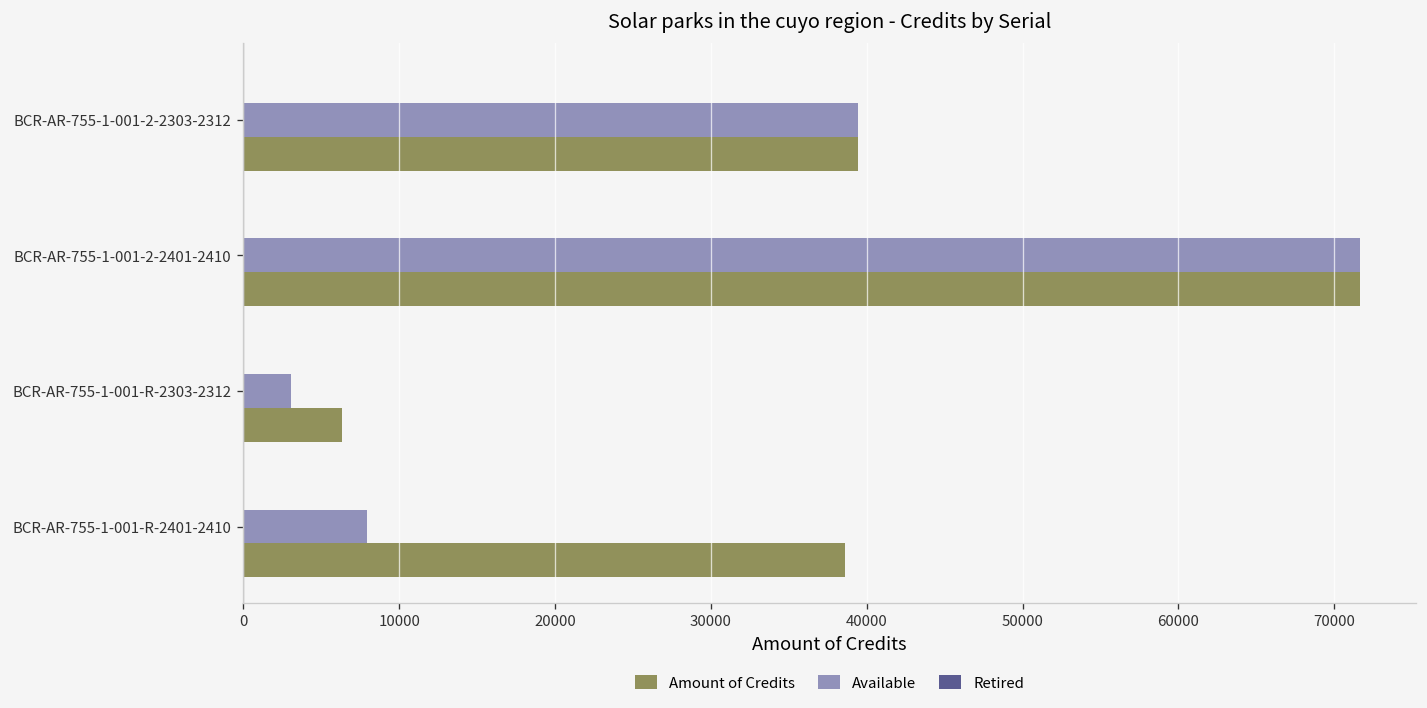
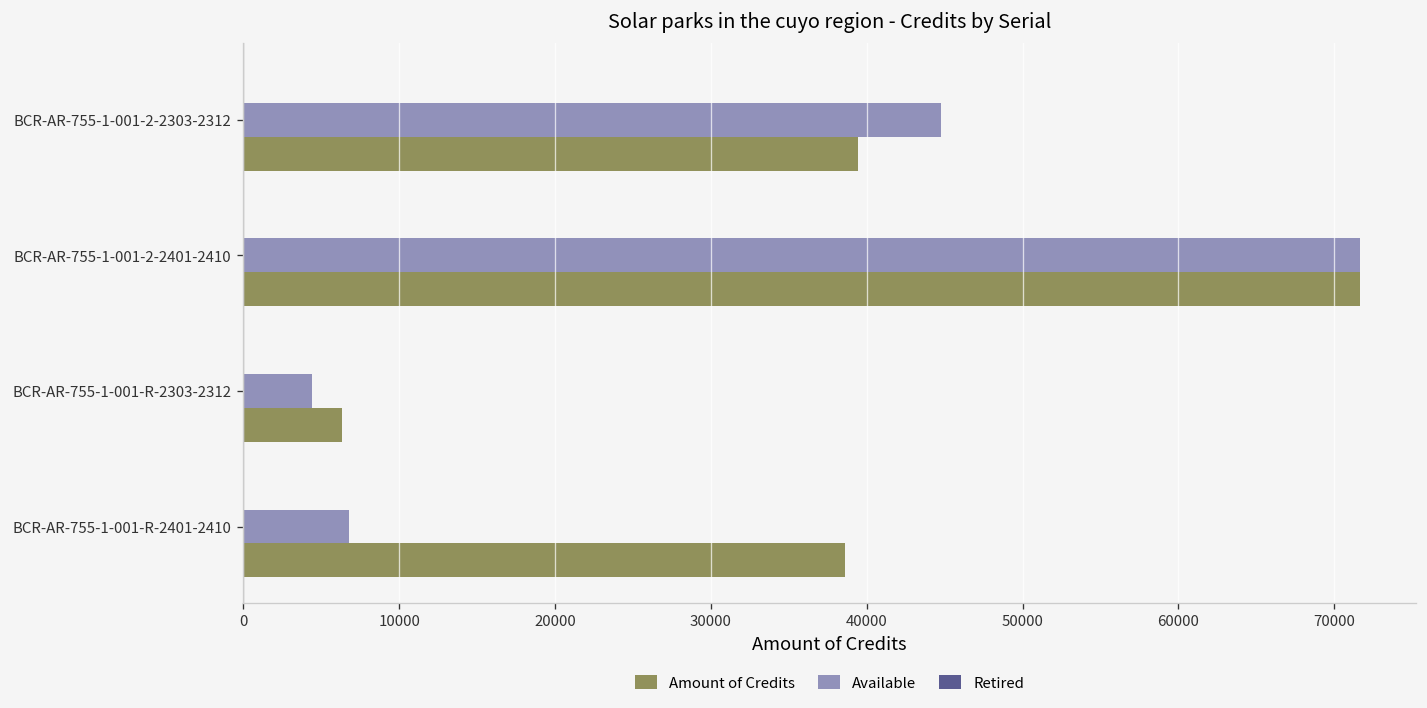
Available, BCR-AR-755-1-001-2-2303-2312: 39500 -> 44800
Available, BCR-AR-755-1-001-R-2303-2312: 3100 -> 4400
Available, BCR-AR-755-1-001-R-2401-2410: 8000 -> 6800
